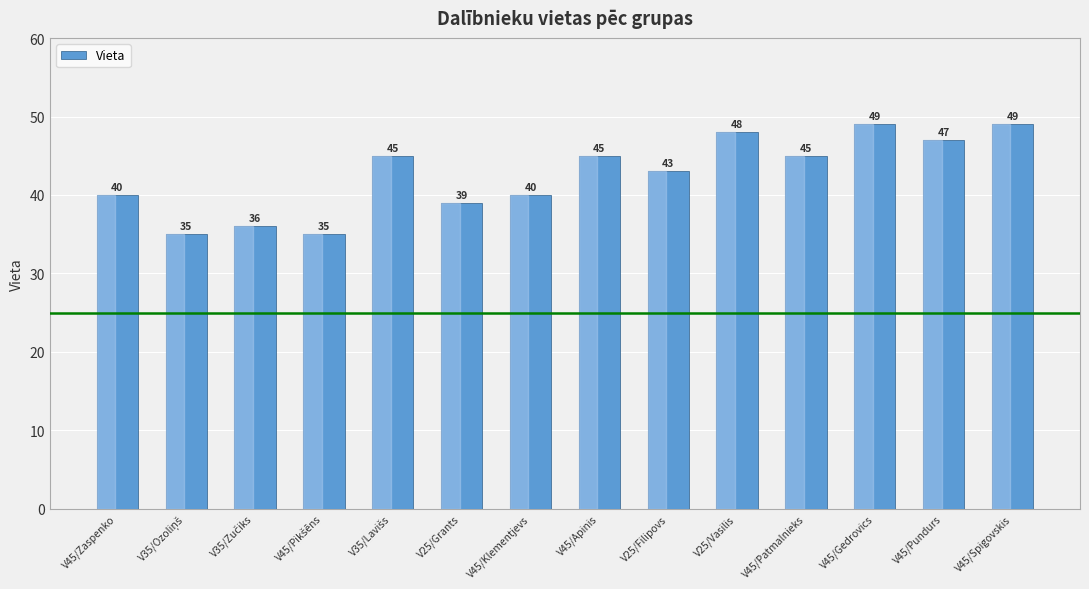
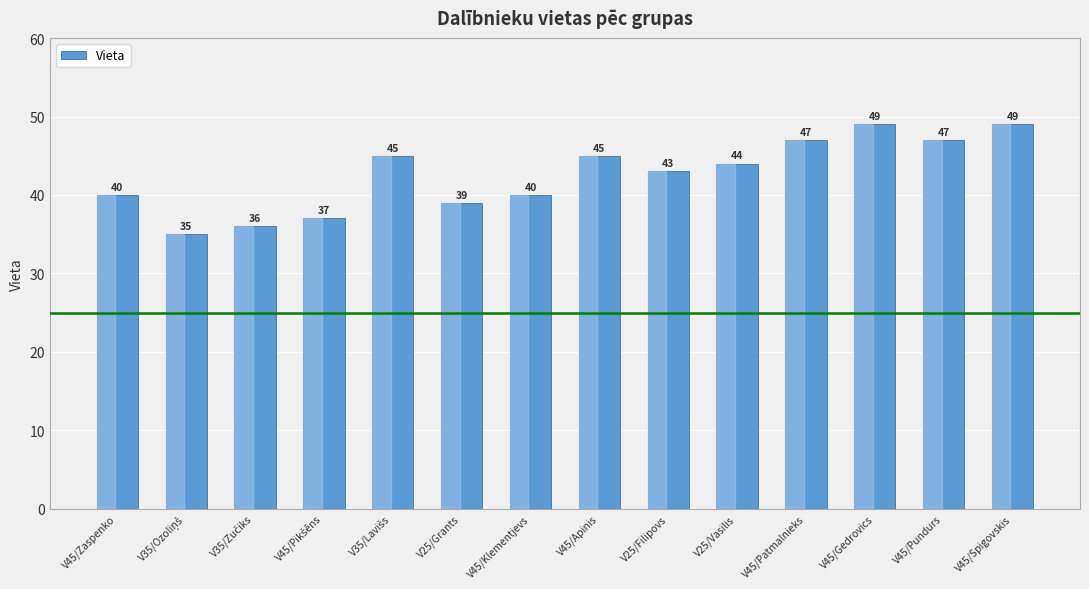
V45/Pikšēns: 35 -> 37
V25/Vasilis: 48 -> 44
V45/Patmalnieks: 45 -> 47
